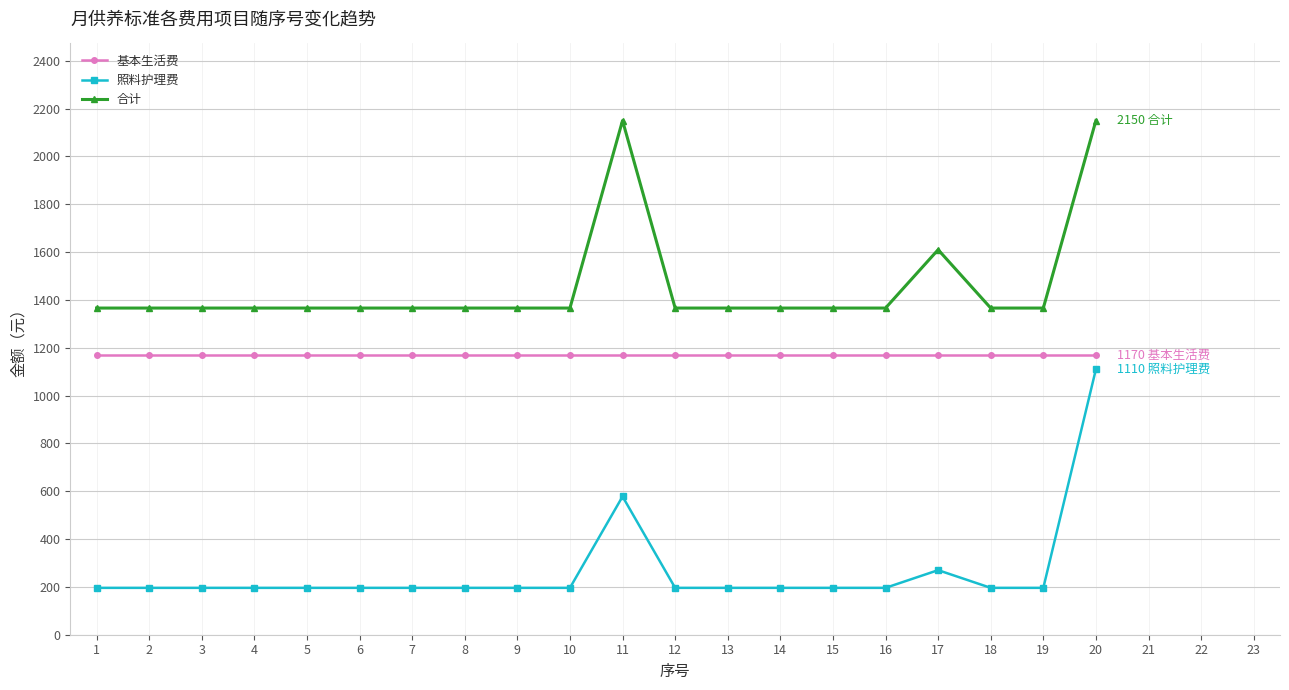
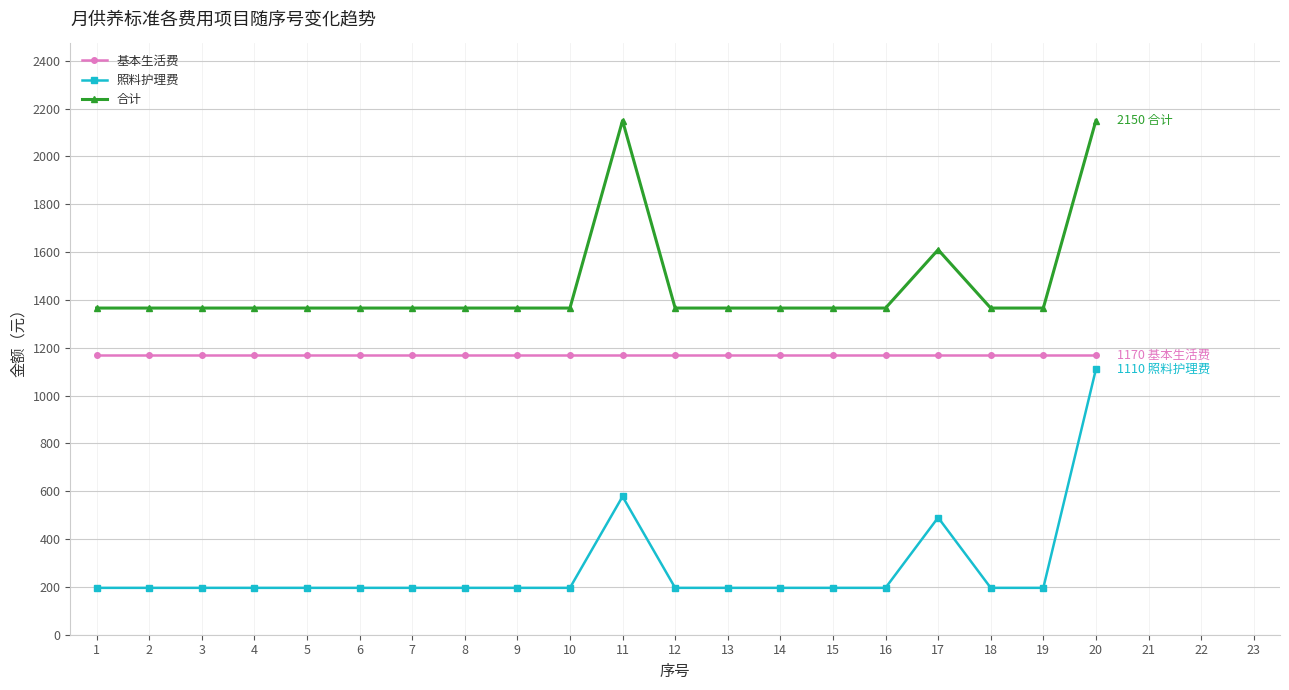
照料护理费, 17: 270 -> 490
